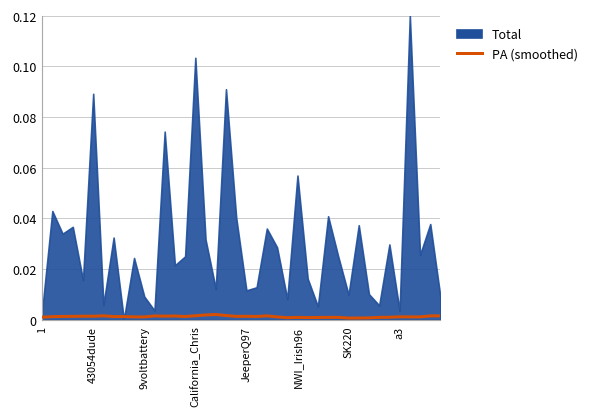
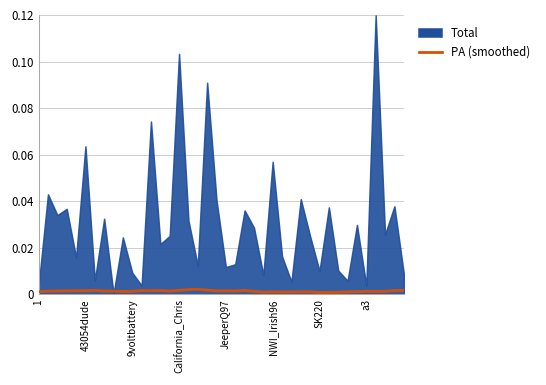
Total, 43054dude: 0.089 -> 0.064
